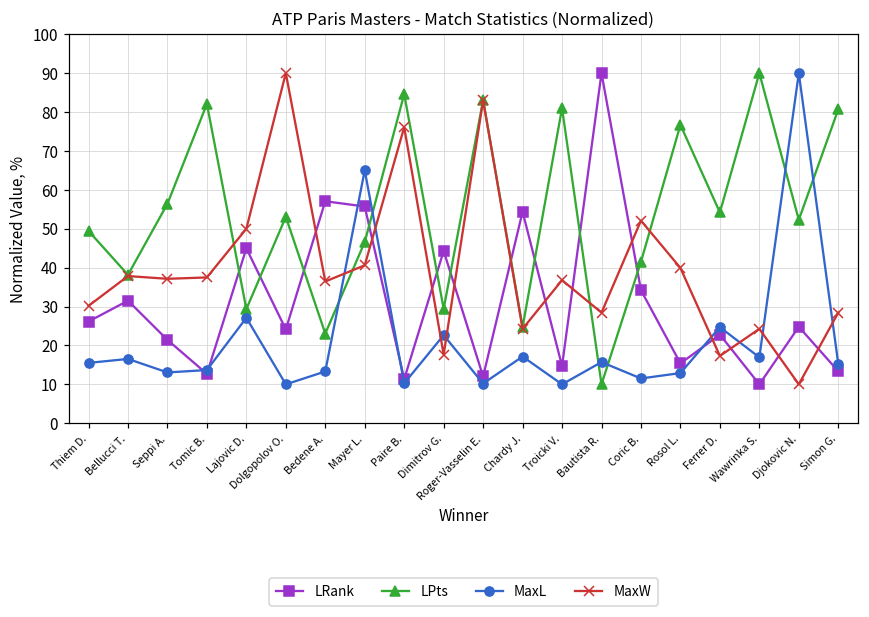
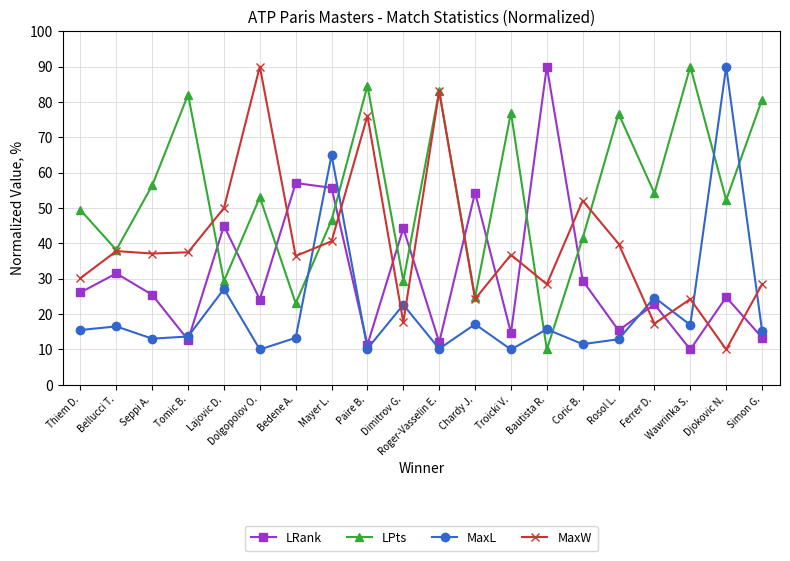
LRank, Seppi A.: 21 -> 25
LPts, Troicki V.: 81 -> 77
LRank, Coric B.: 34 -> 29
